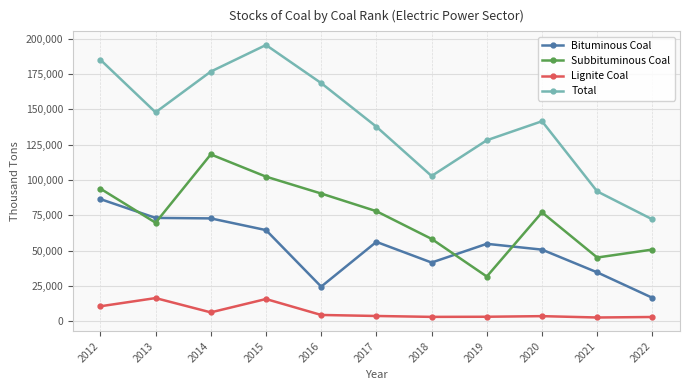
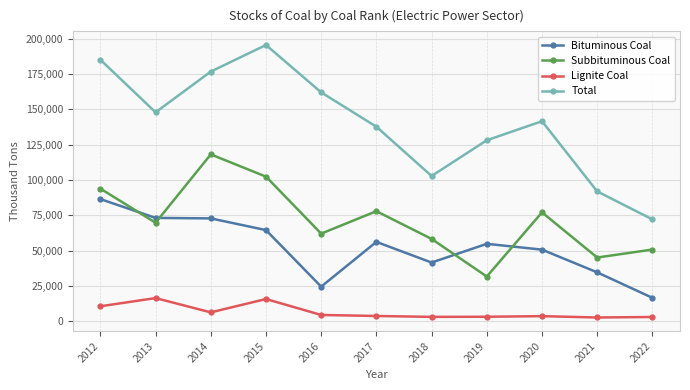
Subbituminous Coal, 2016: 90,000 -> 62,000
Total, 2016: 169,000 -> 162,000
